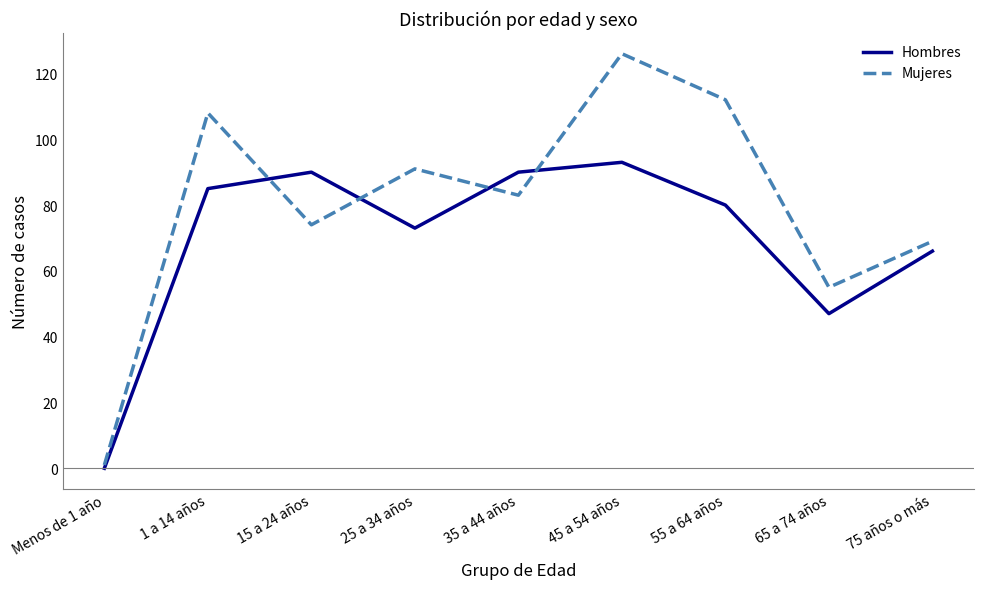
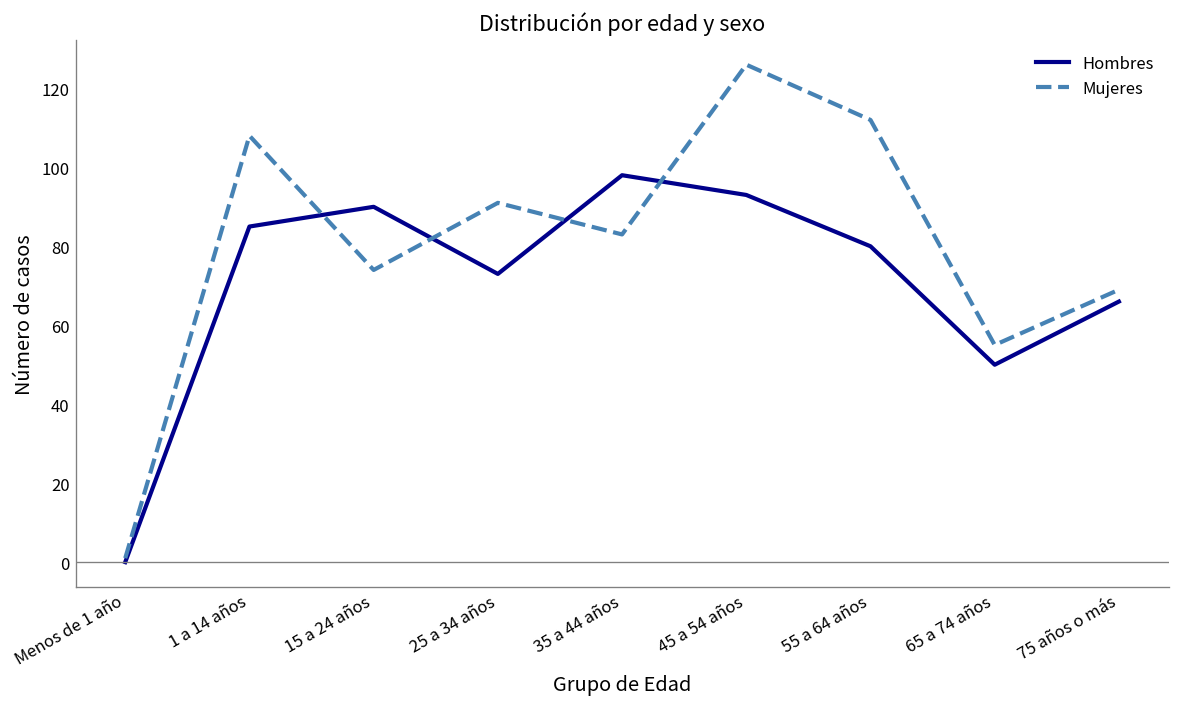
Hombres, 35 a 44 años: 90 -> 98
Hombres, 65 a 74 años: 47 -> 50
